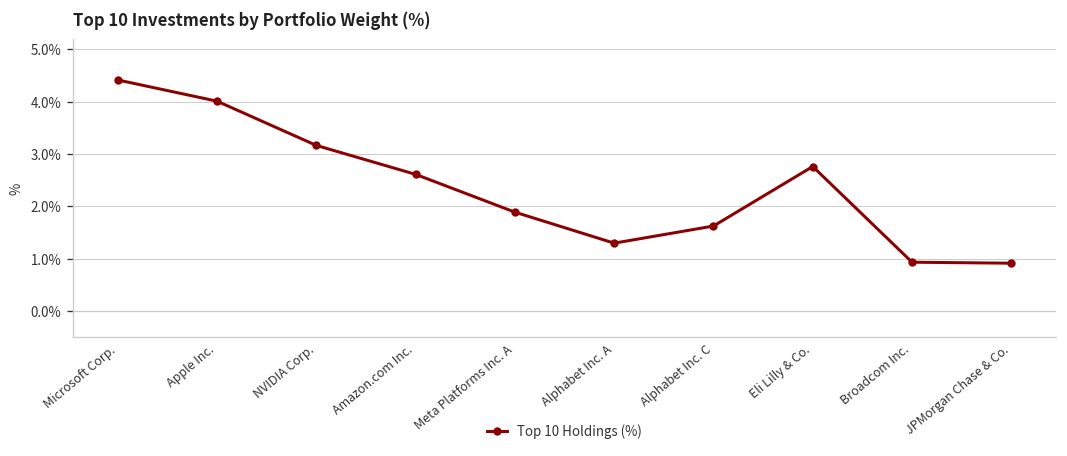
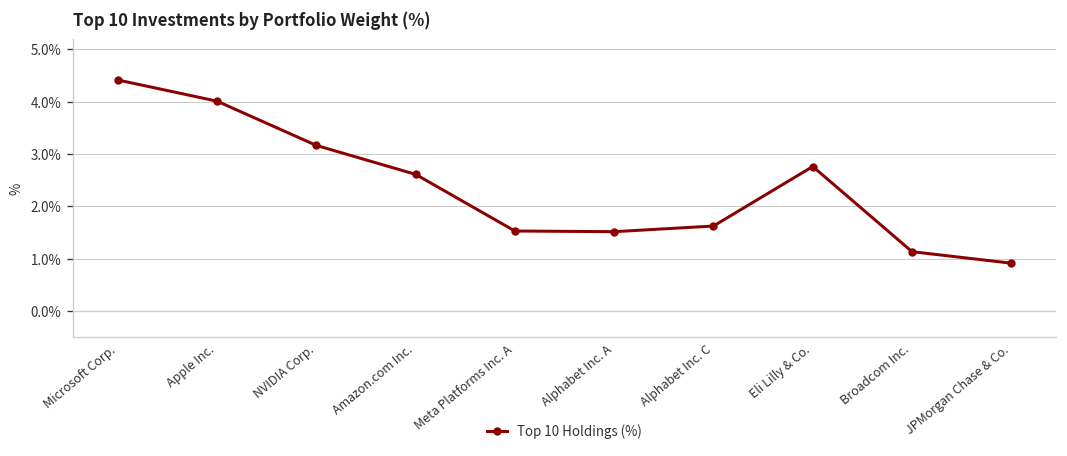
Meta Platforms Inc. A: 1.9% -> 1.5%
Alphabet Inc. A: 1.3% -> 1.5%
Broadcom Inc.: 0.9% -> 1.1%
